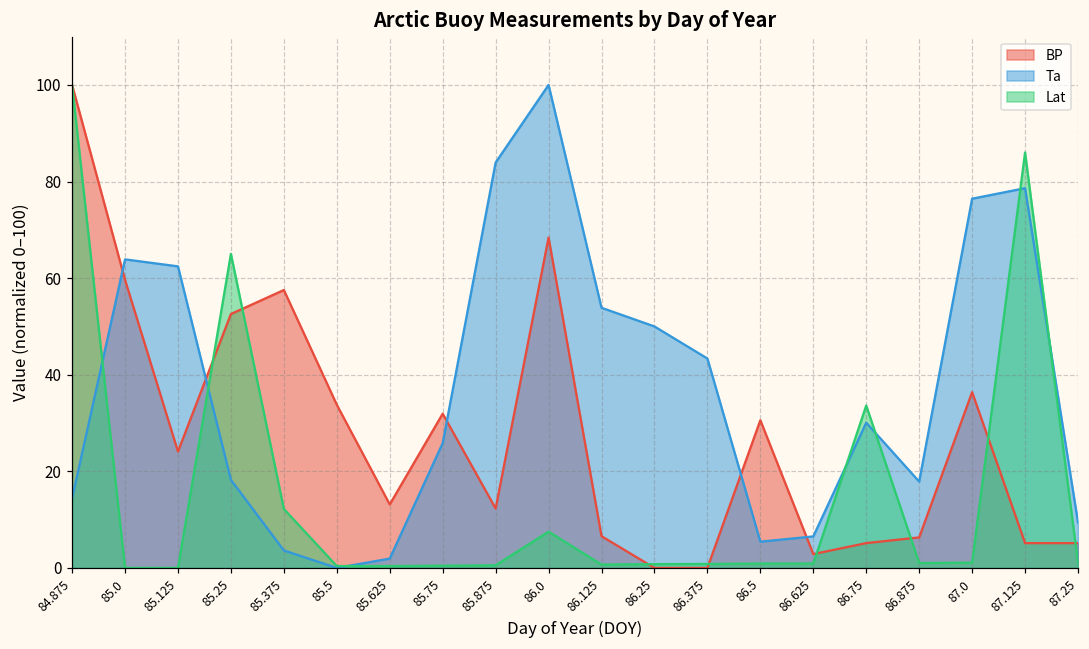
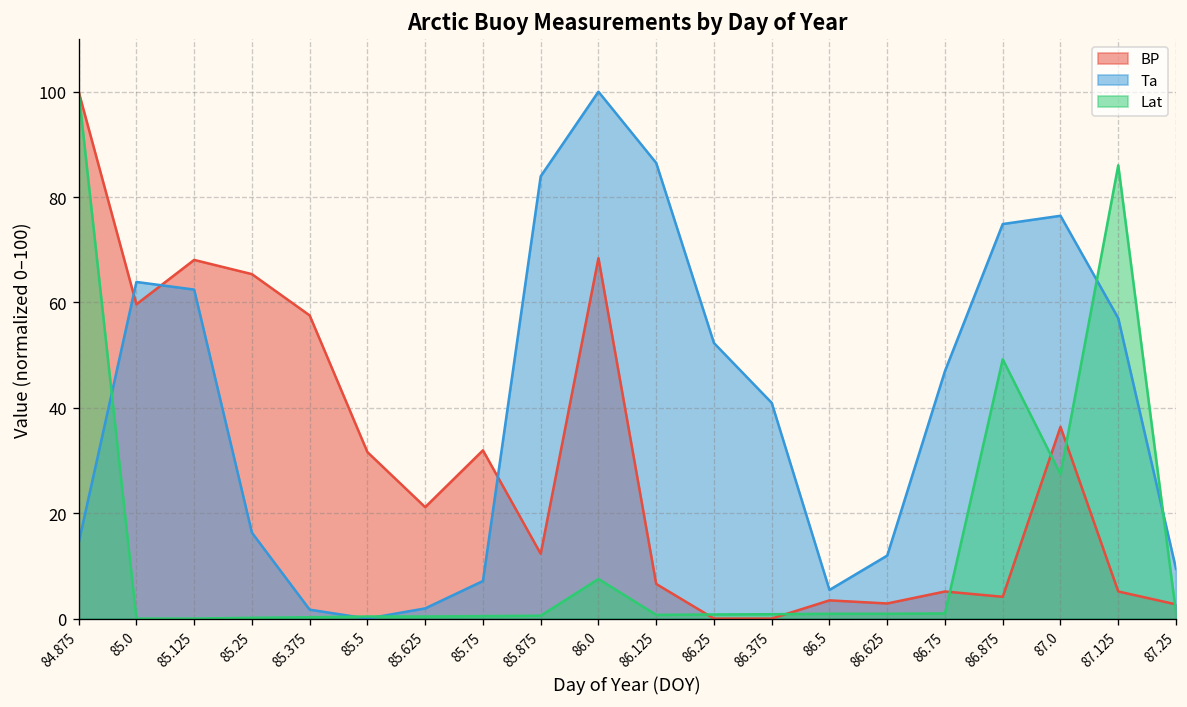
BP, 85.125: 24 -> 68
BP, 85.25: 53 -> 65
Ta, 85.25: 18 -> 16
Lat, 85.25: 65 -> 0
Ta, 85.375: 4 -> 2
Lat, 85.375: 12 -> 0
BP, 85.5: 34 -> 32
BP, 85.625: 13 -> 21
Ta, 85.75: 26 -> 7
Ta, 86.125: 54 -> 86
Ta, 86.25: 50 -> 52
Ta, 86.375: 43 -> 41
BP, 86.5: 31 -> 3
Ta, 86.625: 7 -> 12
Ta, 86.75: 30 -> 47
Lat, 86.75: 34 -> 1
BP, 86.875: 6 -> 4
Ta, 86.875: 18 -> 75
Lat, 86.875: 1 -> 49
Lat, 87.0: 1 -> 27
Ta, 87.125: 79 -> 57
BP, 87.25: 5 -> 3
